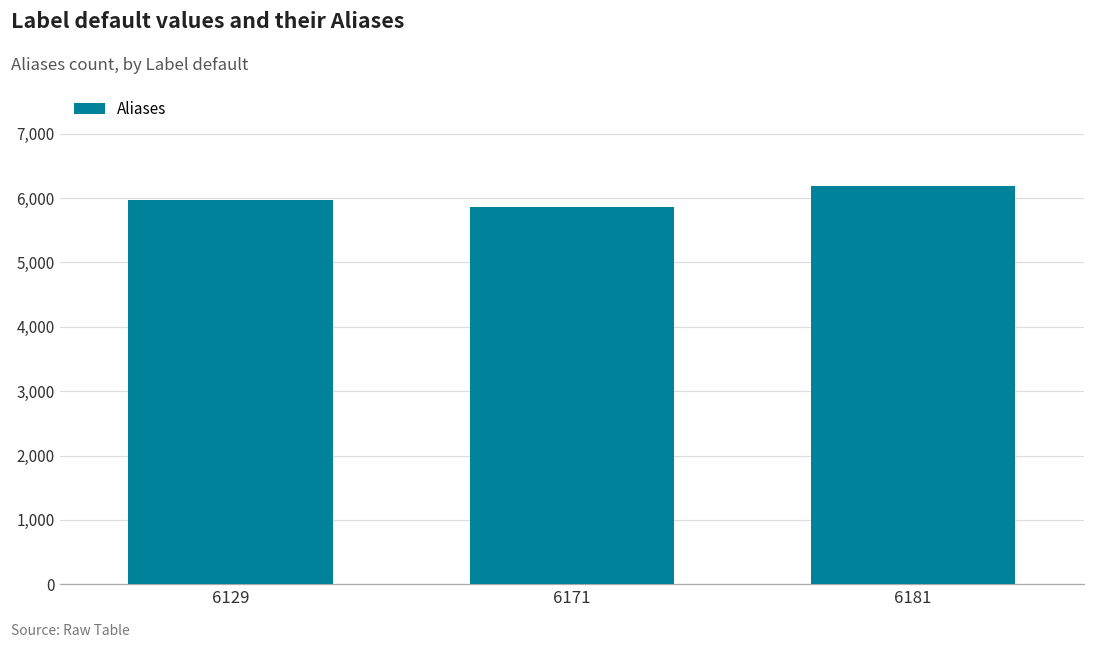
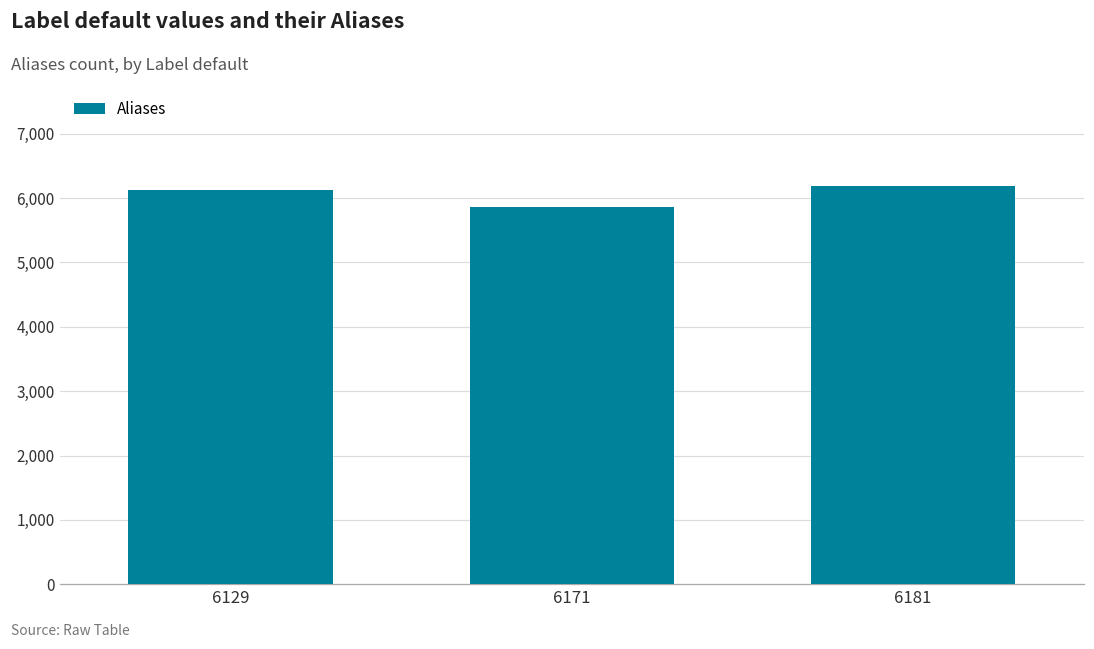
6129: 6,000 -> 6,100
